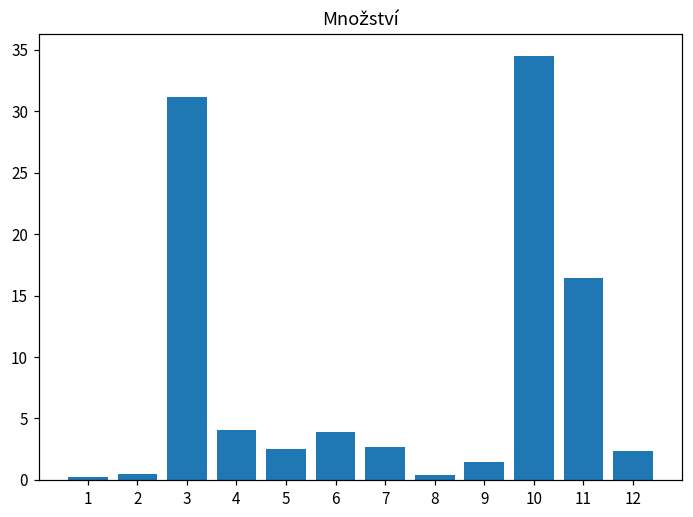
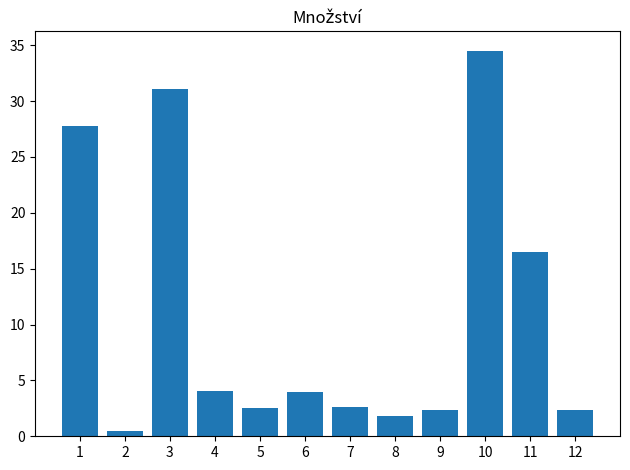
1: 0.2 -> 27.7
8: 0.4 -> 1.8
9: 1.4 -> 2.3
